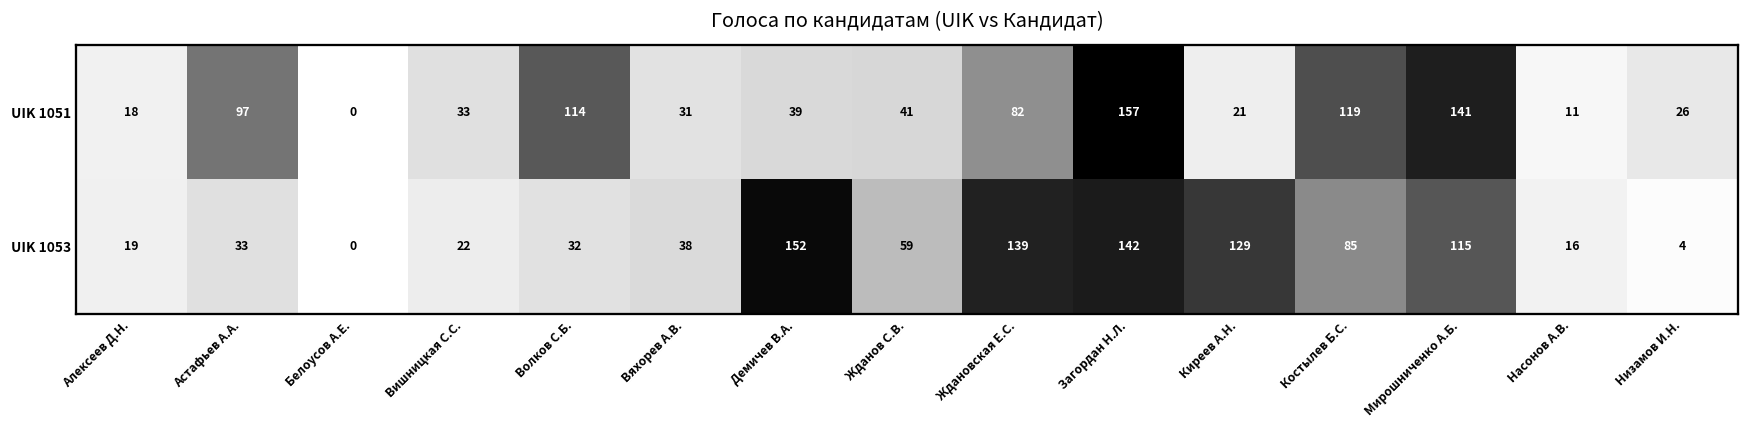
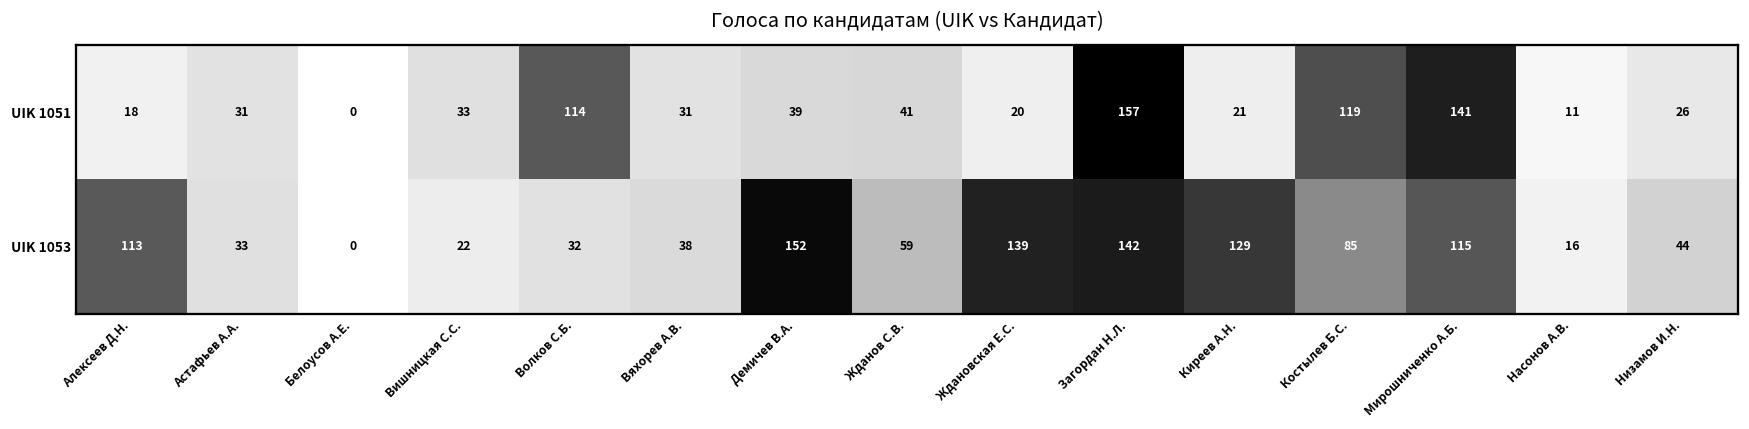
UIK 1051, Астафьев А.А.: 97 -> 31
UIK 1051, Ждановская Е.С.: 82 -> 20
UIK 1053, Алексеев Д.Н.: 19 -> 113
UIK 1053, Низамов И.Н.: 4 -> 44
